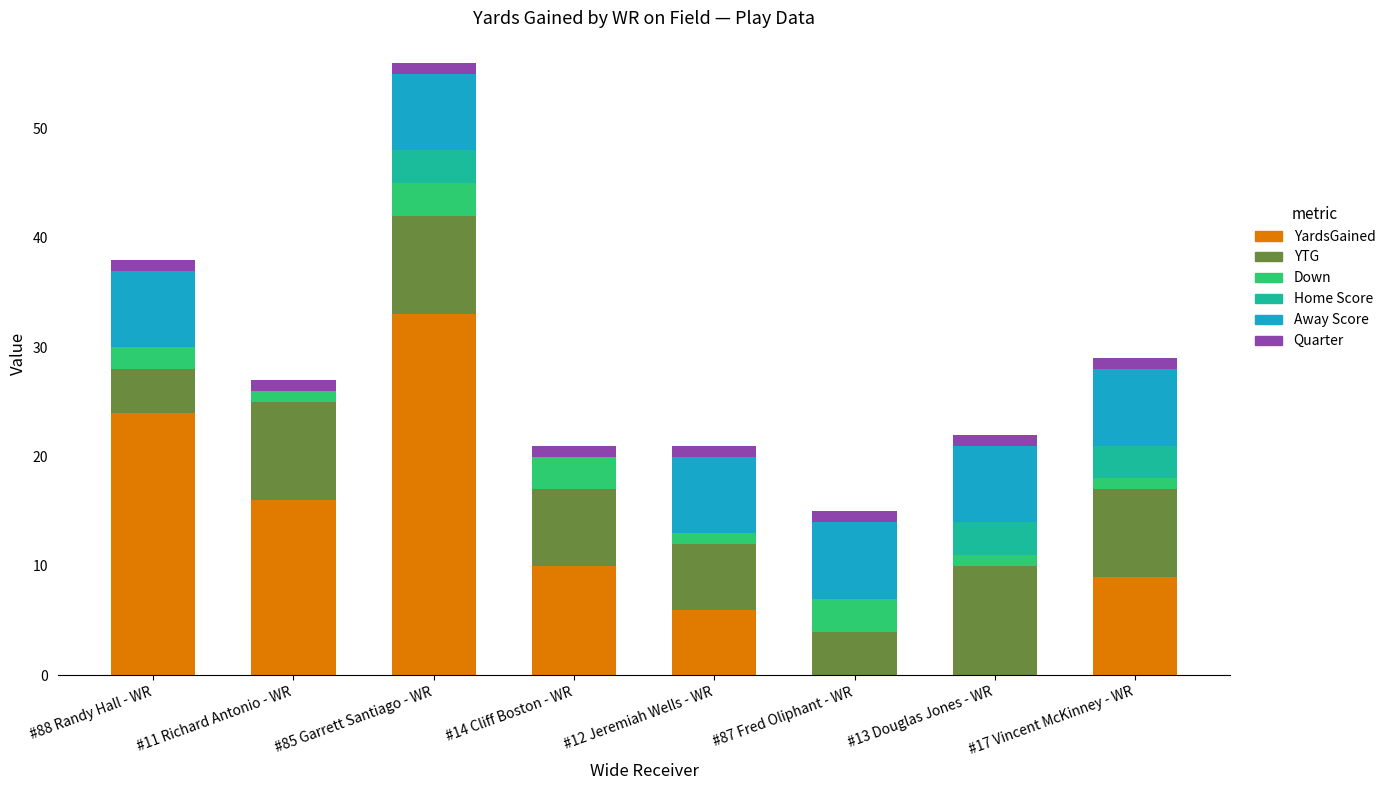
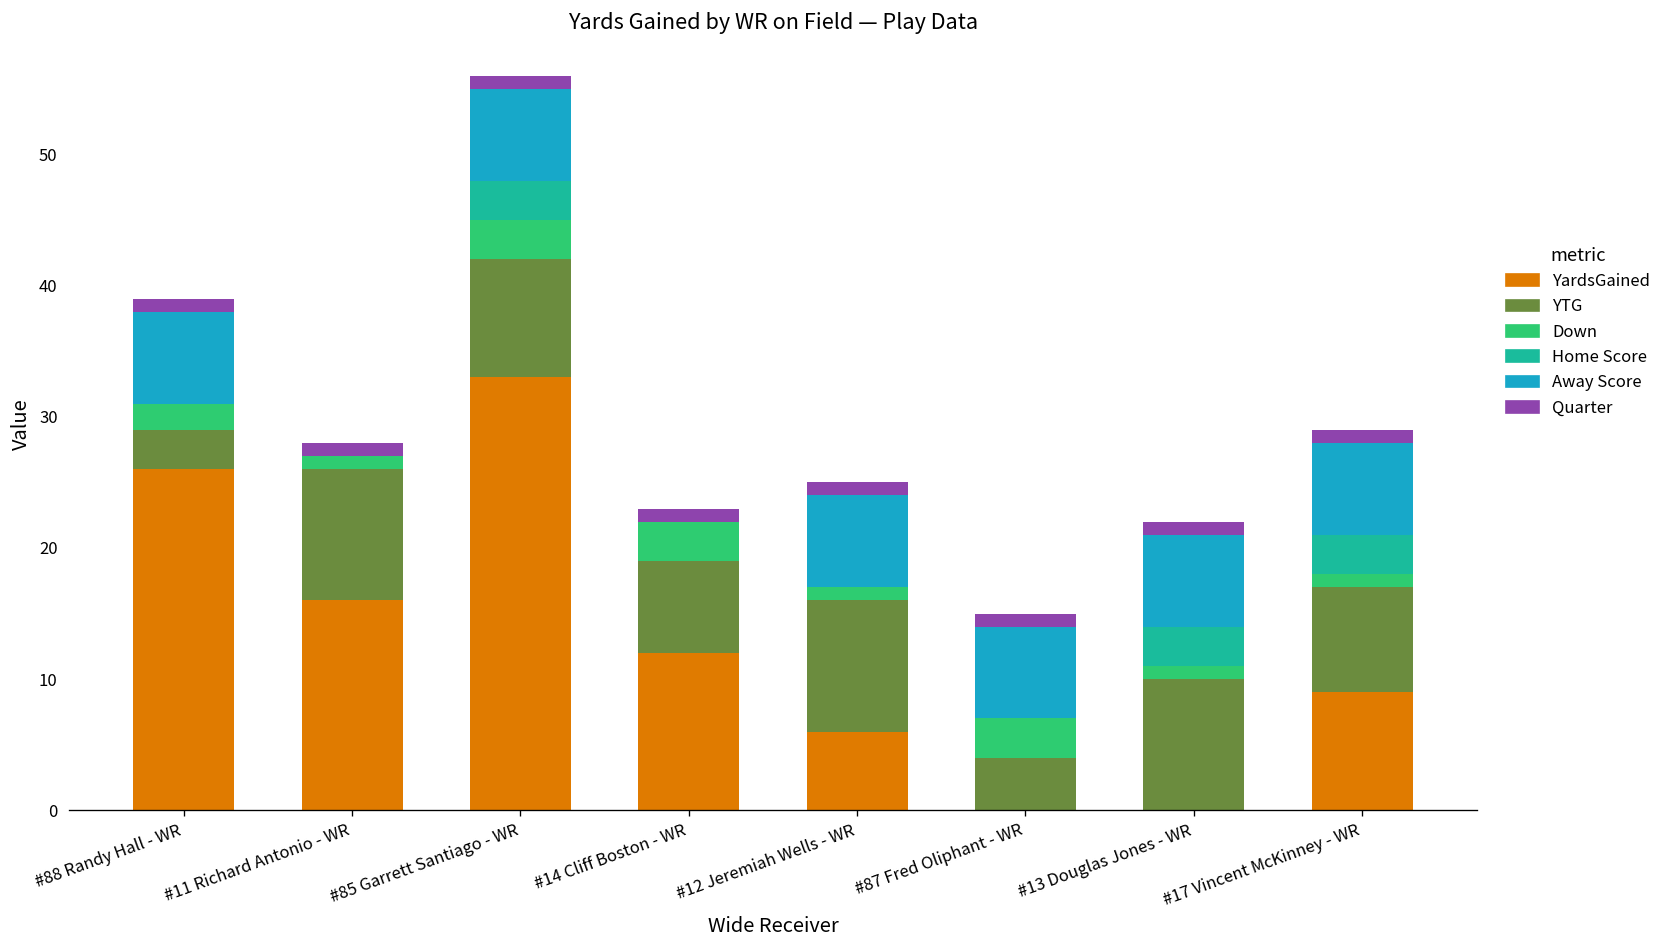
YardsGained, #88 Randy Hall - WR: 24 -> 26
YTG, #88 Randy Hall - WR: 4 -> 3
YTG, #11 Richard Antonio - WR: 9 -> 10
YardsGained, #14 Cliff Boston - WR: 10 -> 12
YTG, #12 Jeremiah Wells - WR: 6 -> 10
